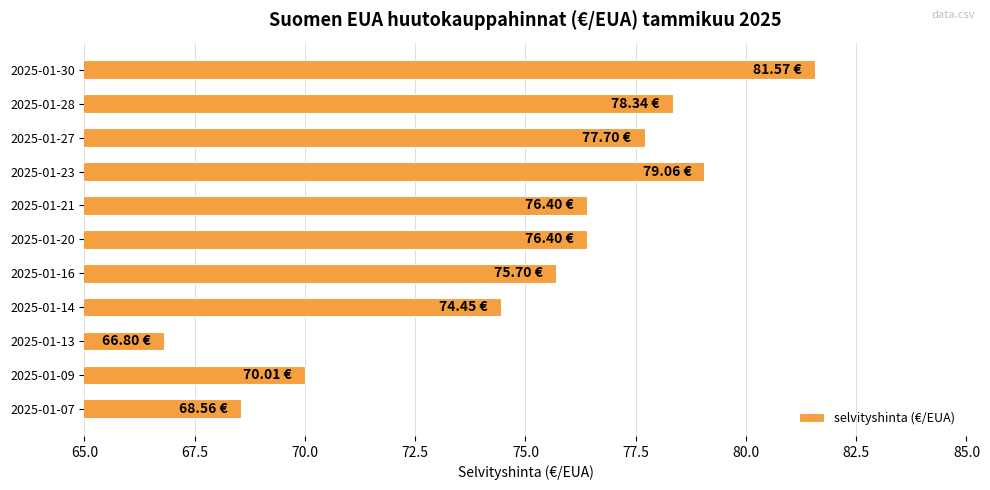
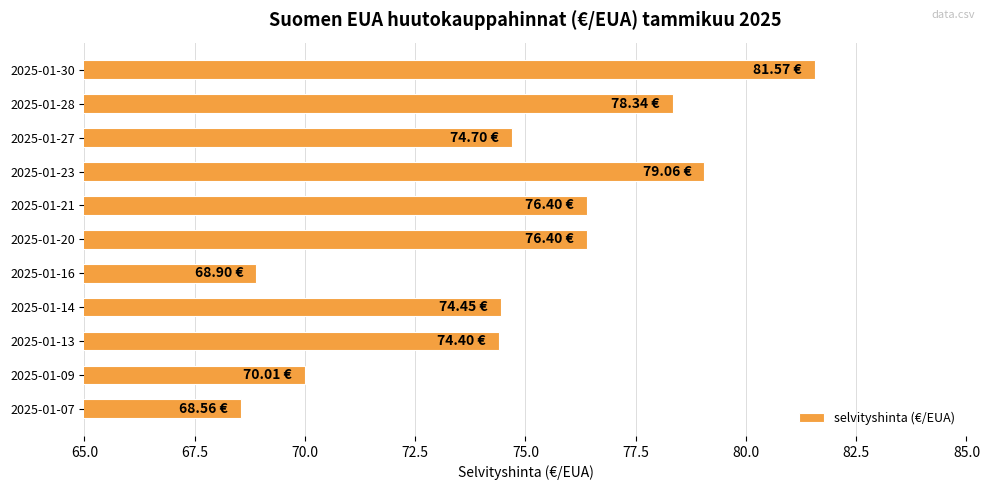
2025-01-27: 77.70 -> 74.70
2025-01-16: 75.70 -> 68.90
2025-01-13: 66.80 -> 74.40
